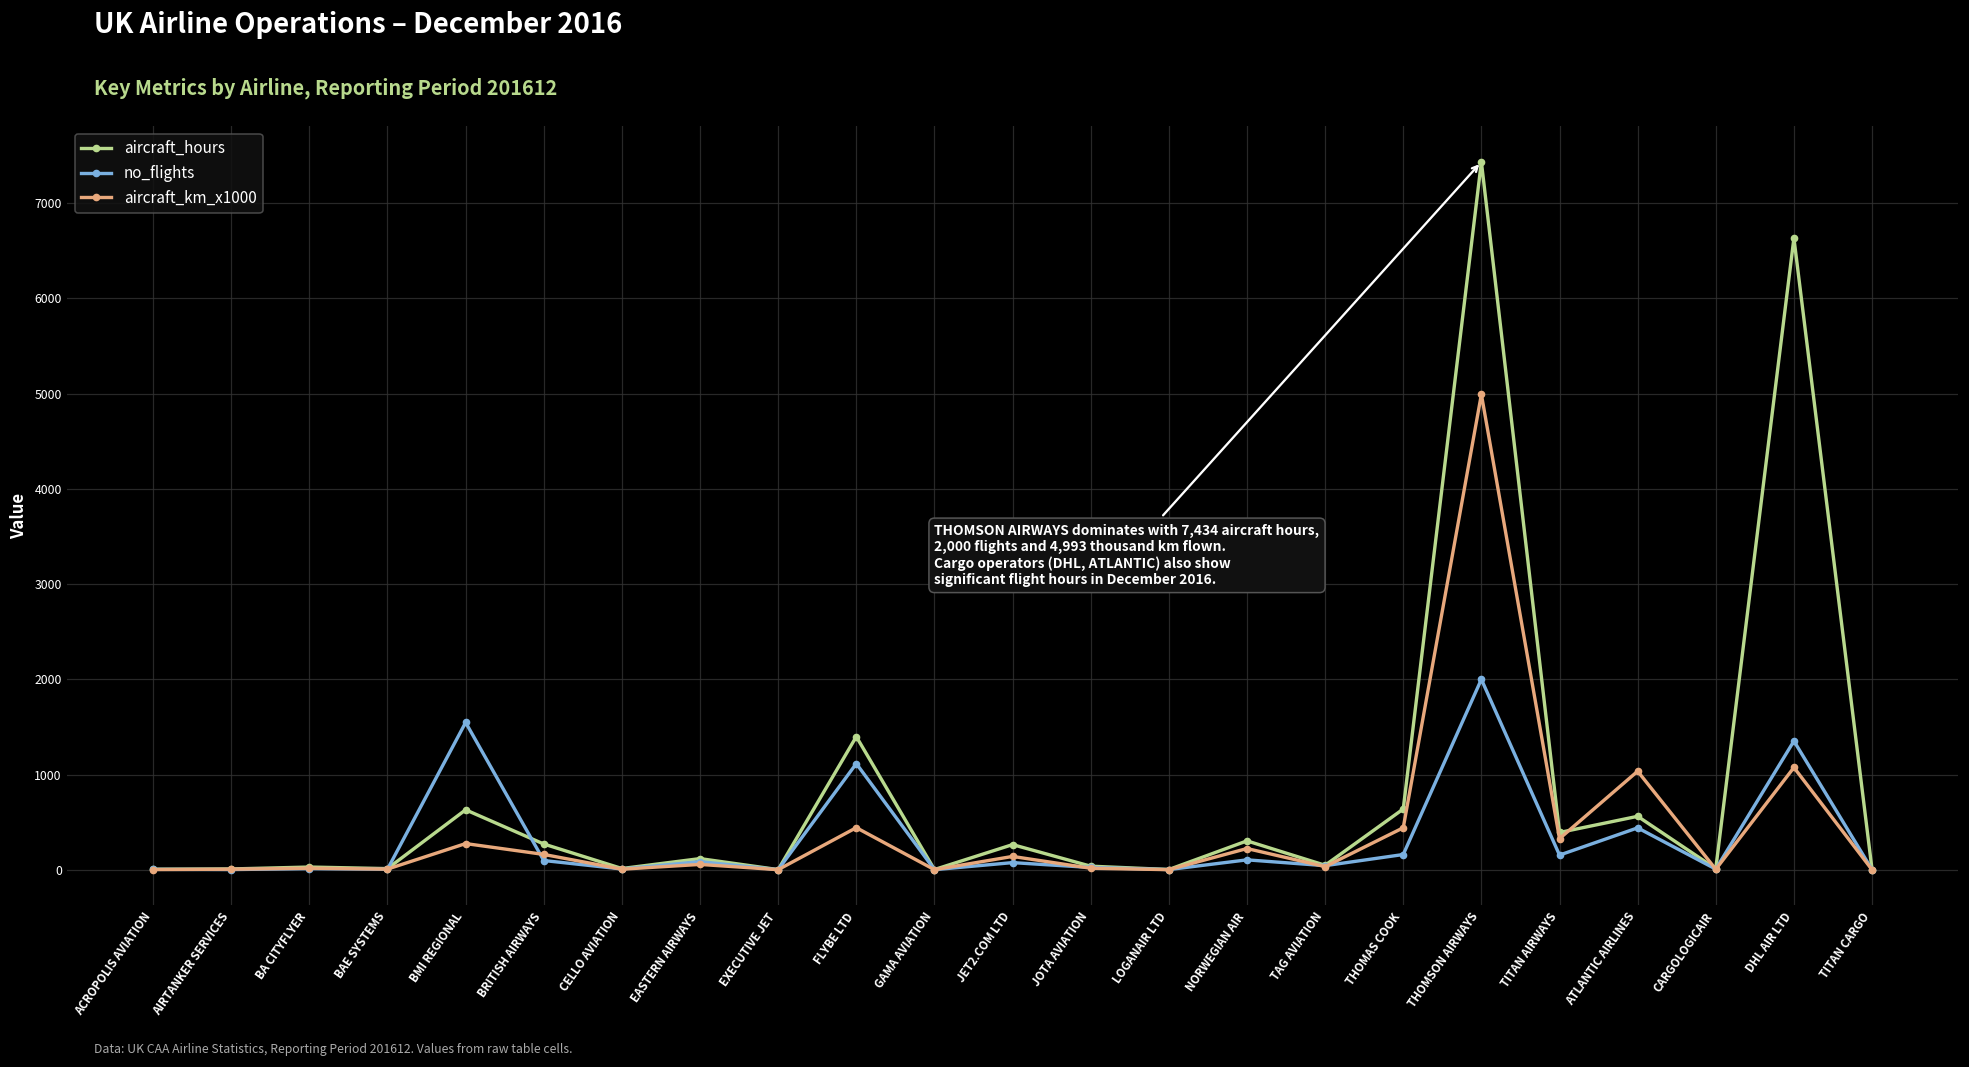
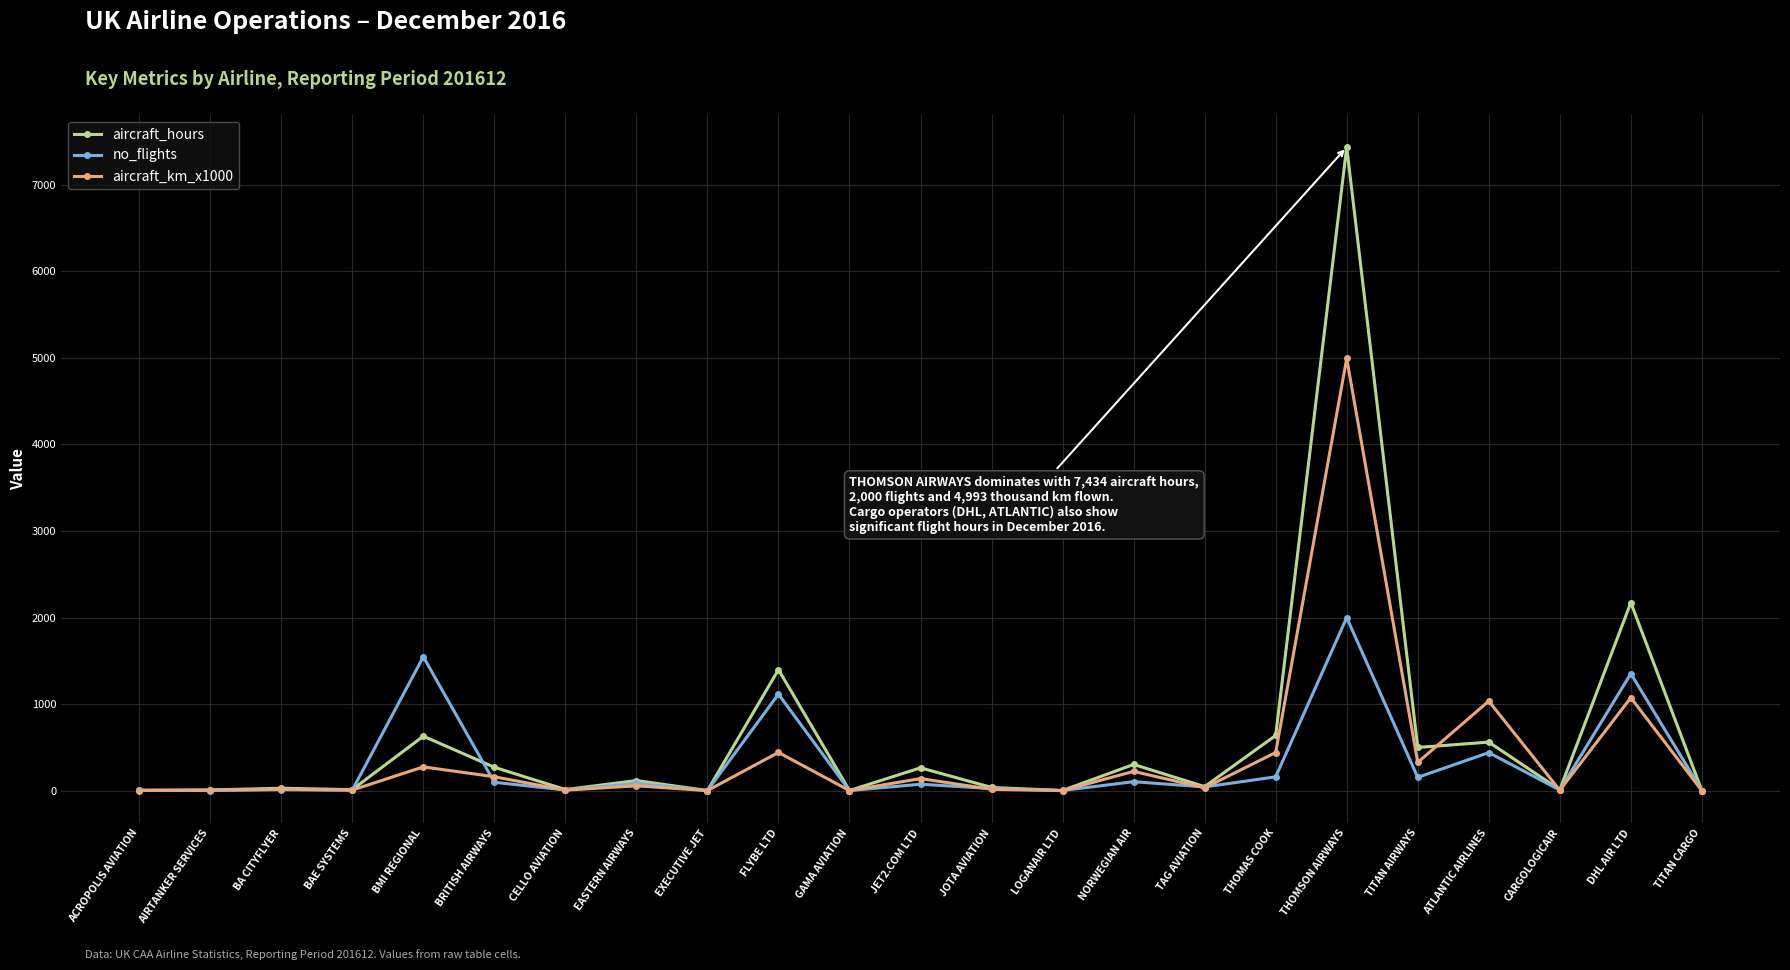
aircraft_hours, TITAN AIRWAYS: 400 -> 500
aircraft_hours, DHL AIR LTD: 6600 -> 2200
